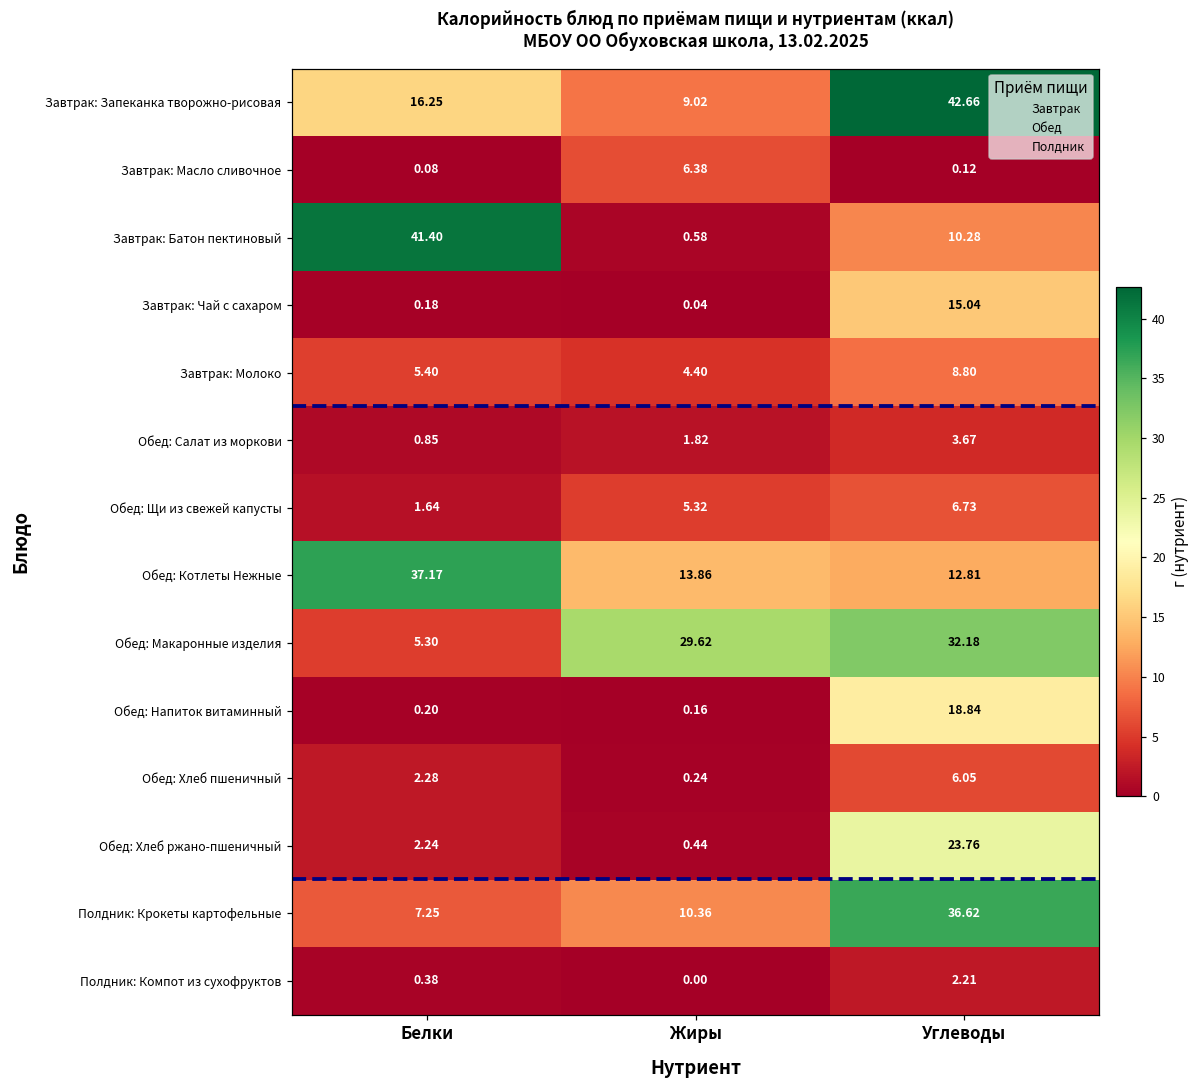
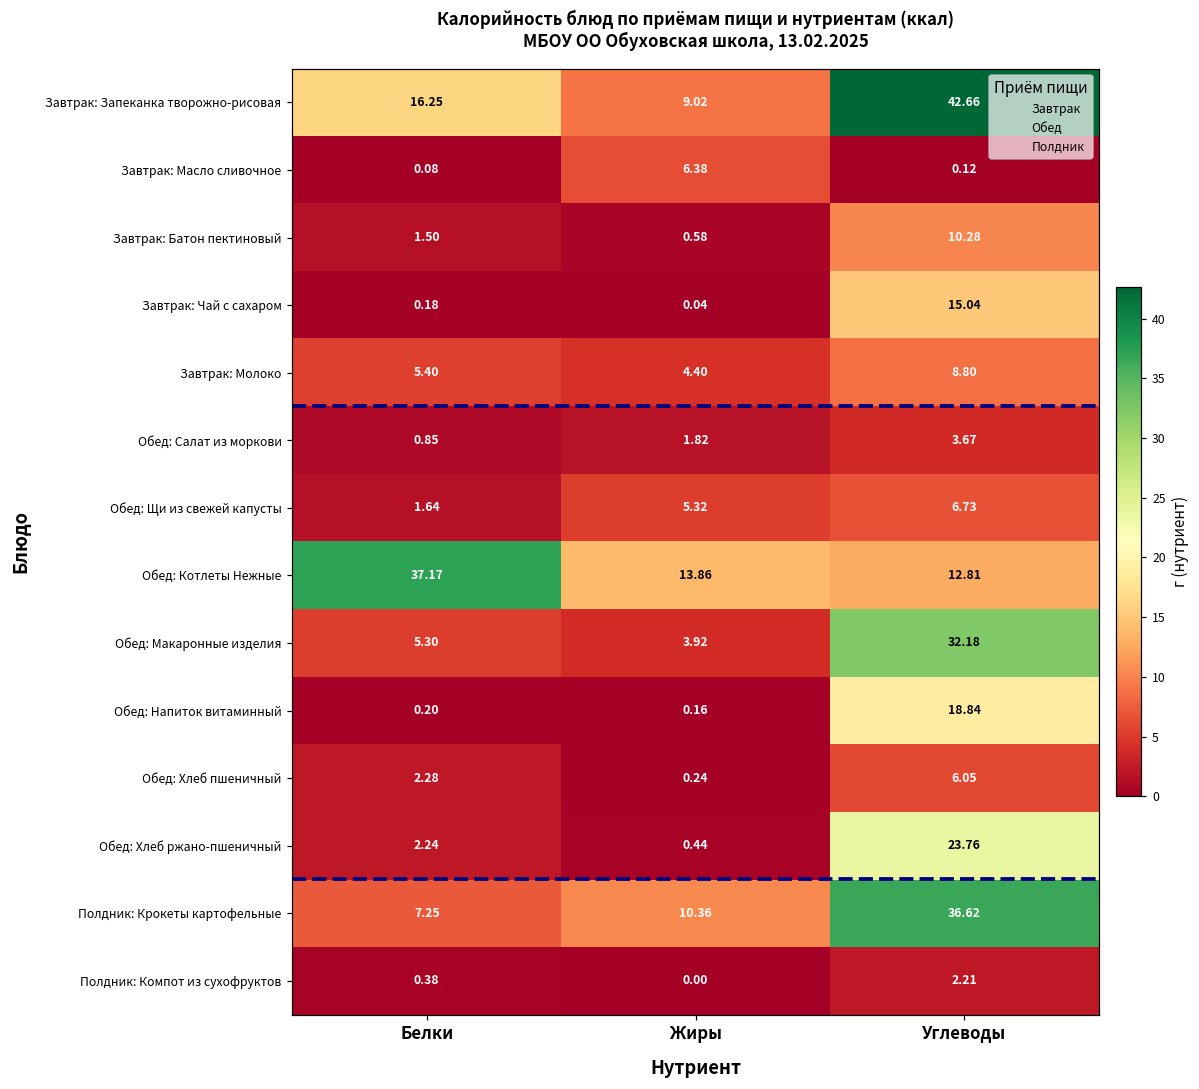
Завтрак: Батон пектиновый, Белки: 41.40 -> 1.50
Обед: Макаронные изделия, Жиры: 29.62 -> 3.92
